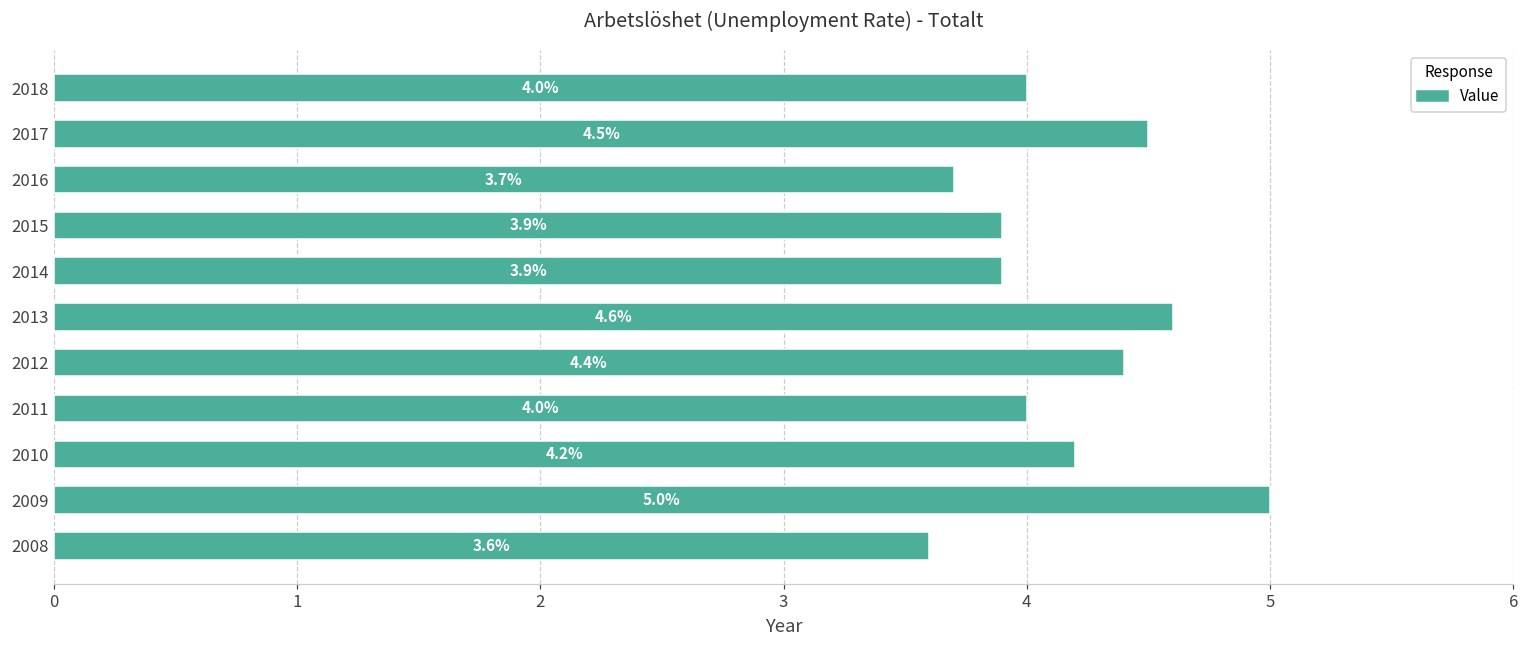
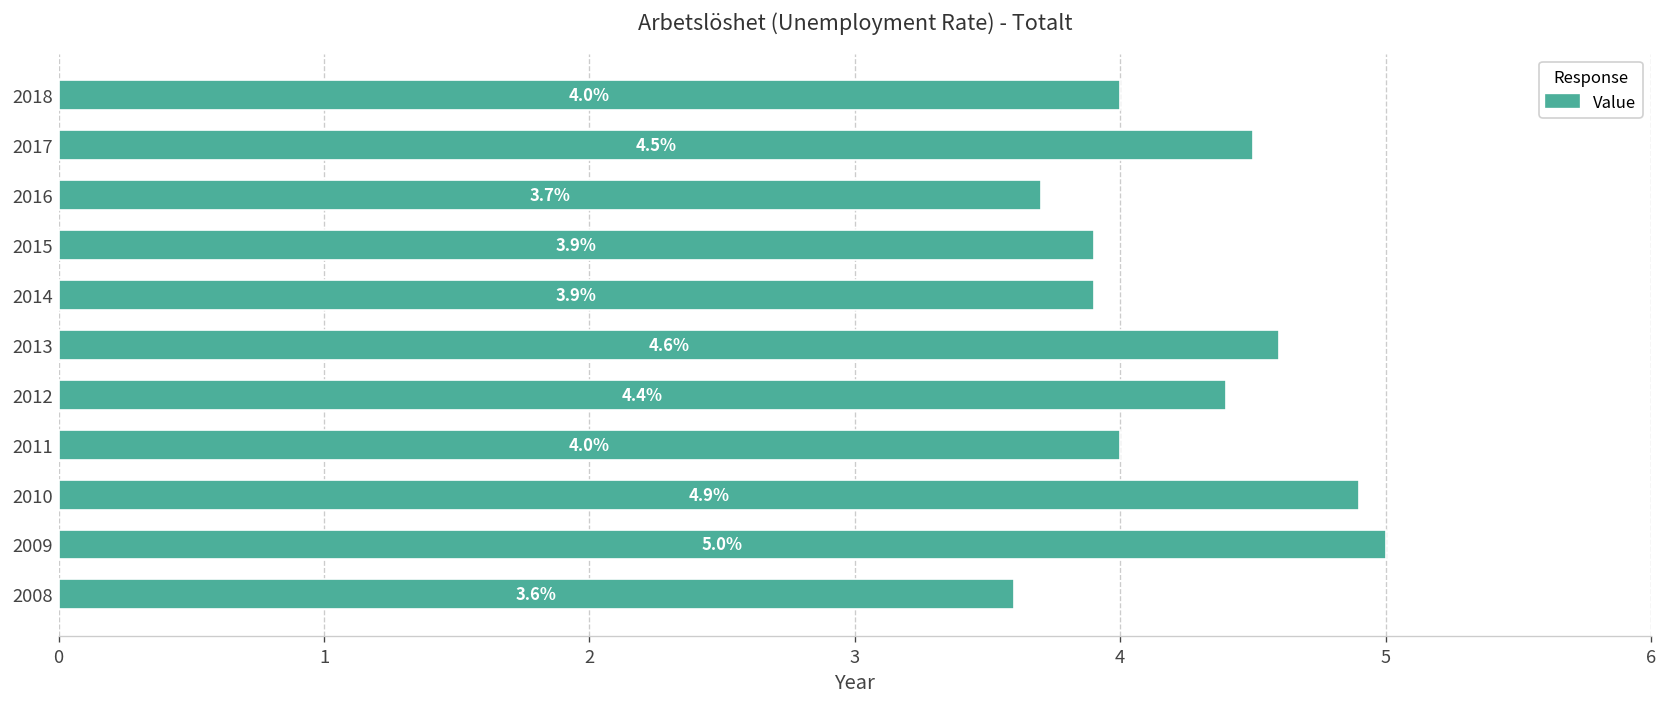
2010: 4.2% -> 4.9%
